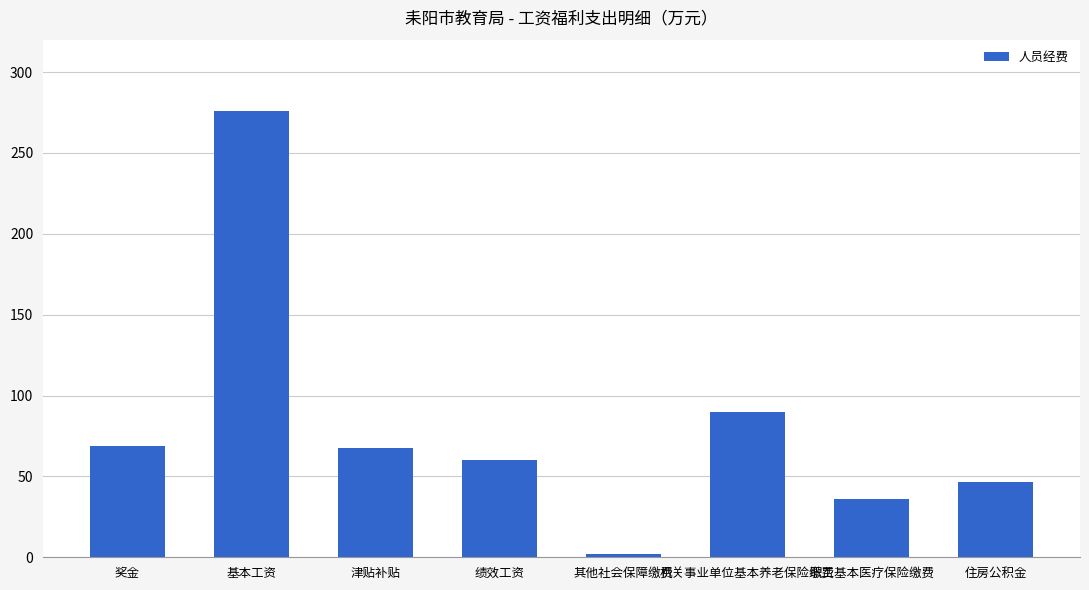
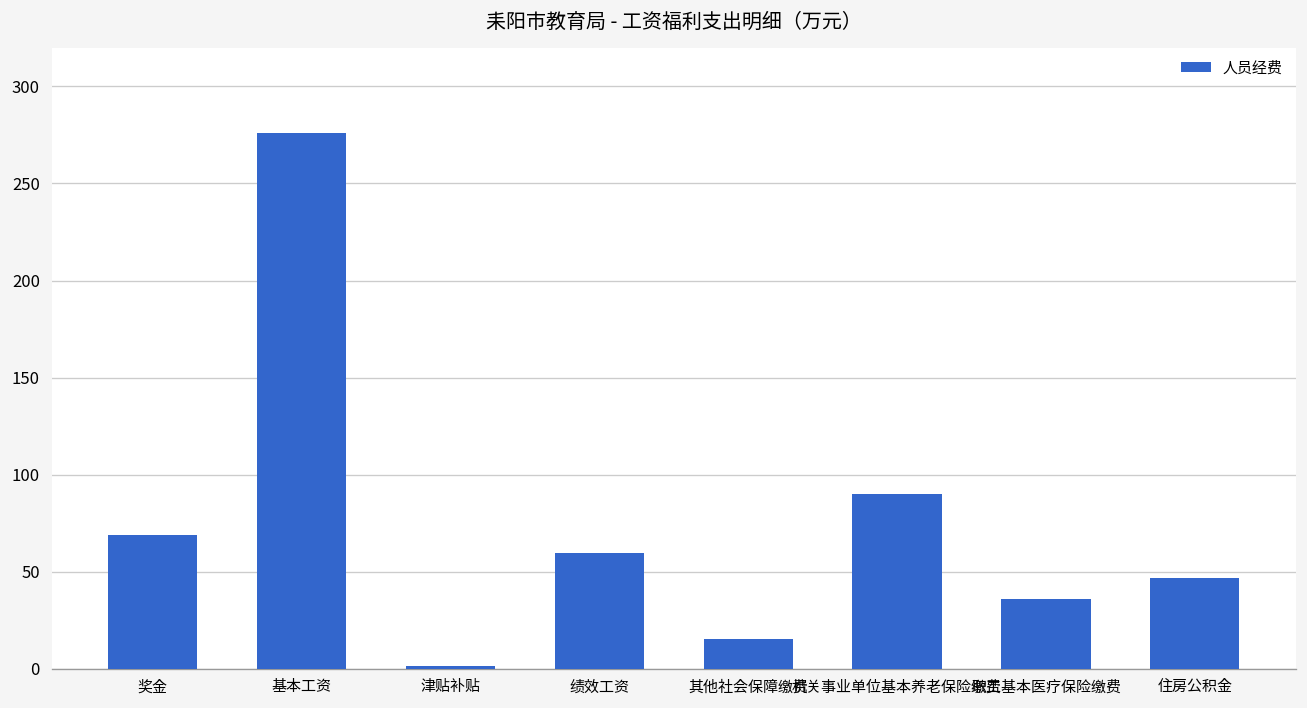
津贴补贴: 67 -> 1
其他社会保障缴费: 2 -> 15
